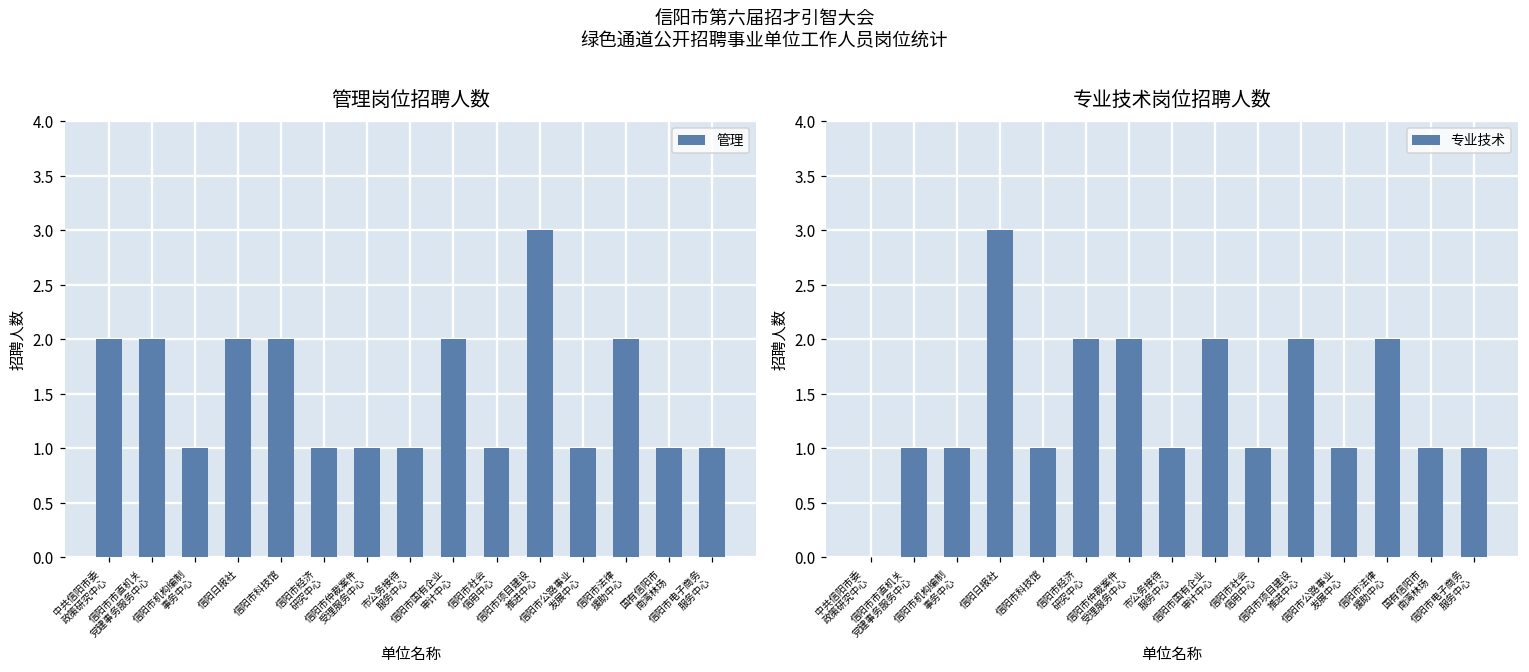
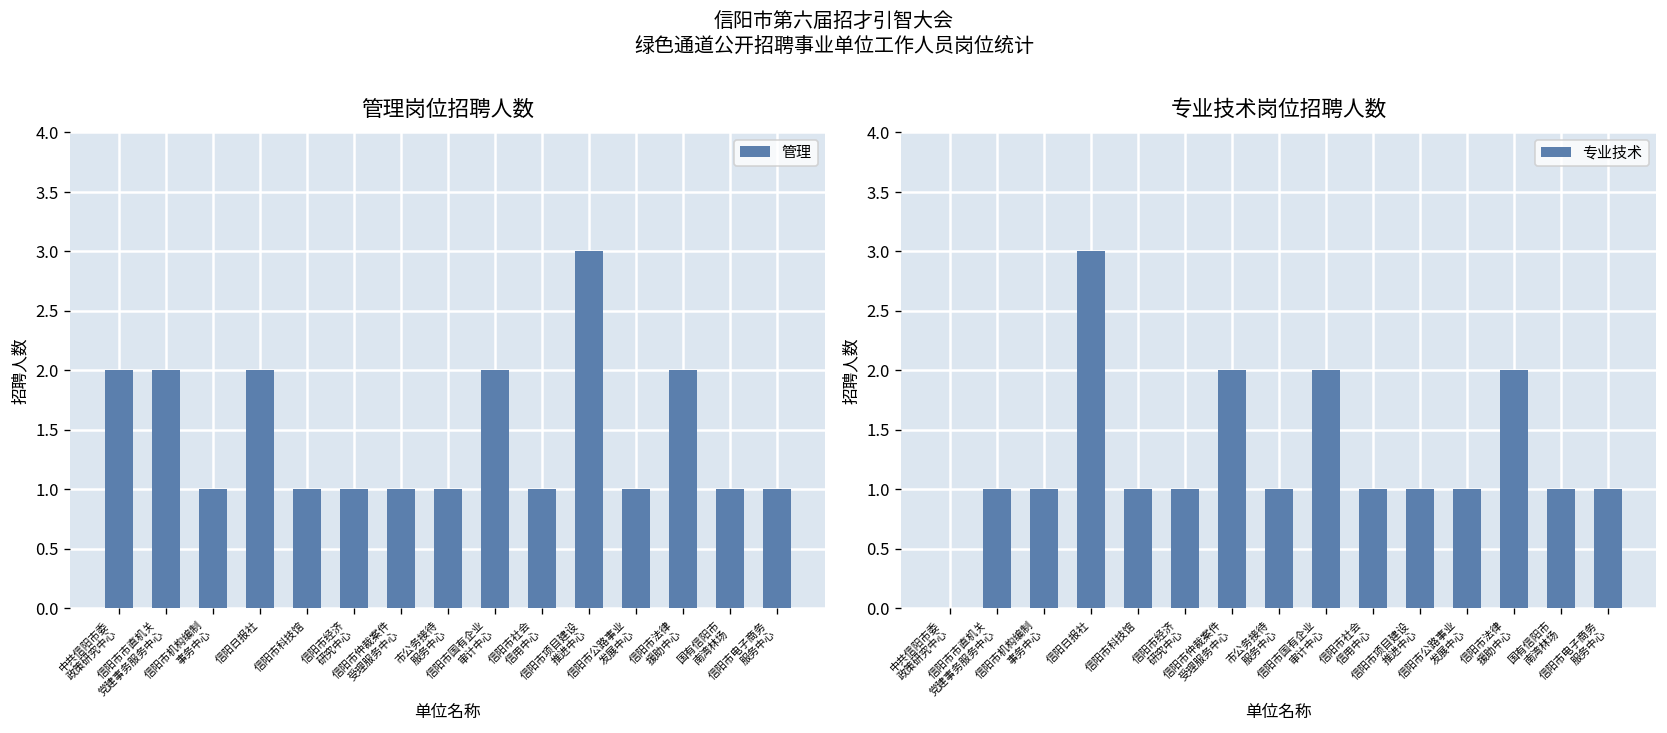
管理岗位招聘人数, 信阳市科技馆: 2 -> 1
专业技术岗位招聘人数, 信阳市经济 研究中心: 2 -> 1
专业技术岗位招聘人数, 信阳市项目建设 推进中心: 2 -> 1
